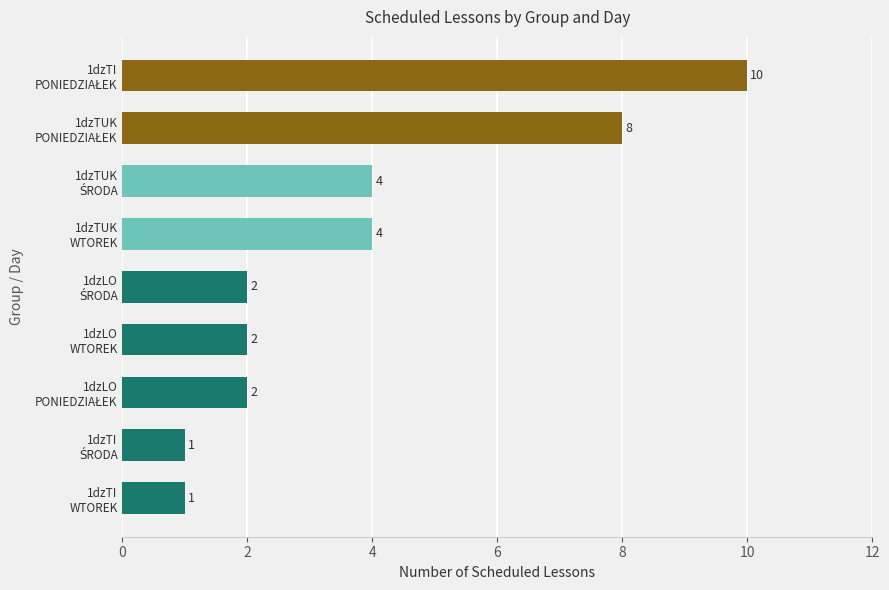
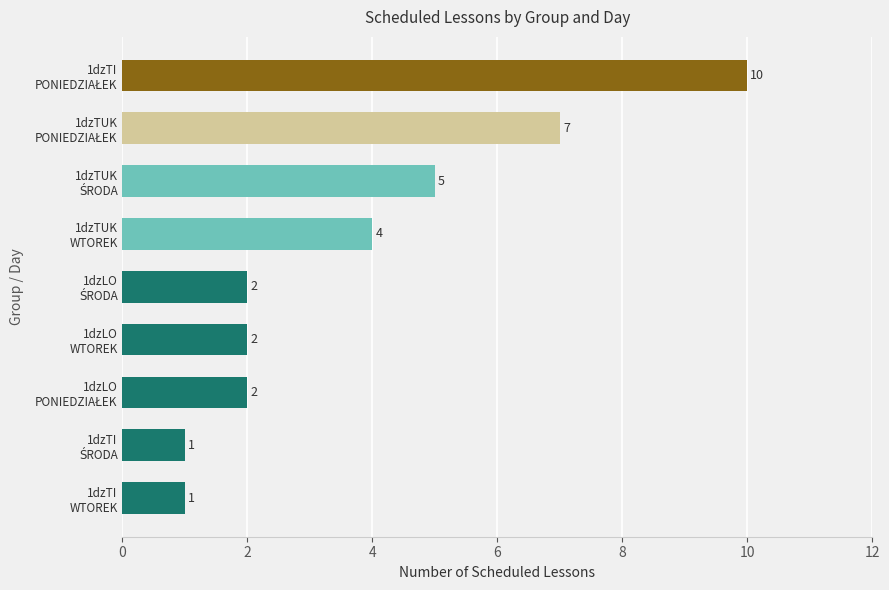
1dzTUK PONIEDZIAŁEK: 8 -> 7
1dzTUK ŚRODA: 4 -> 5
